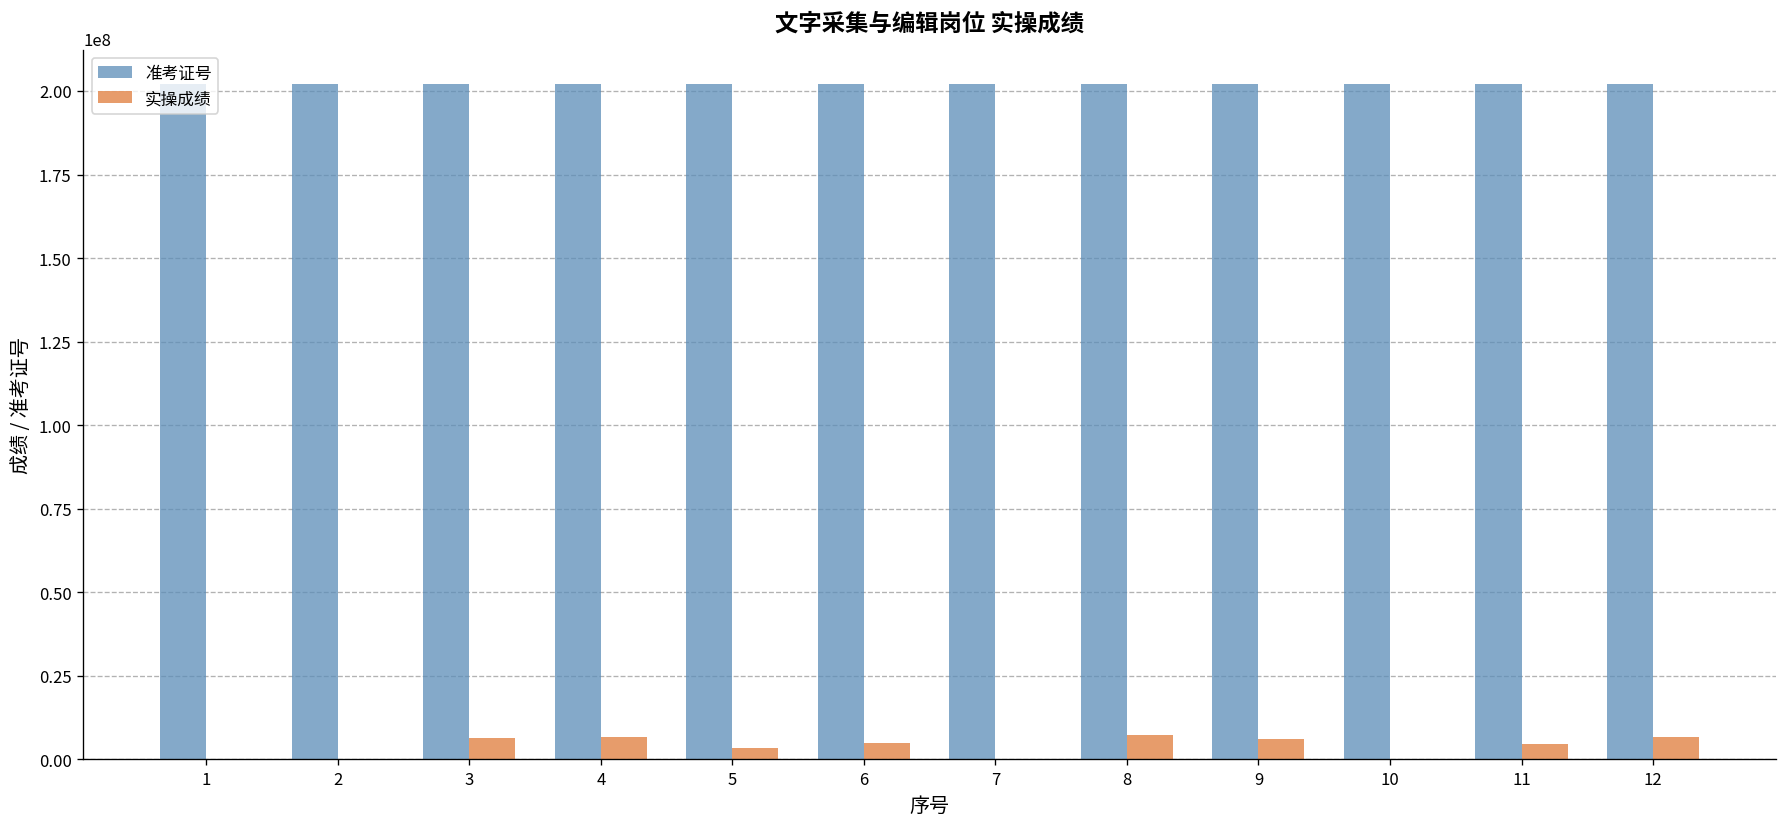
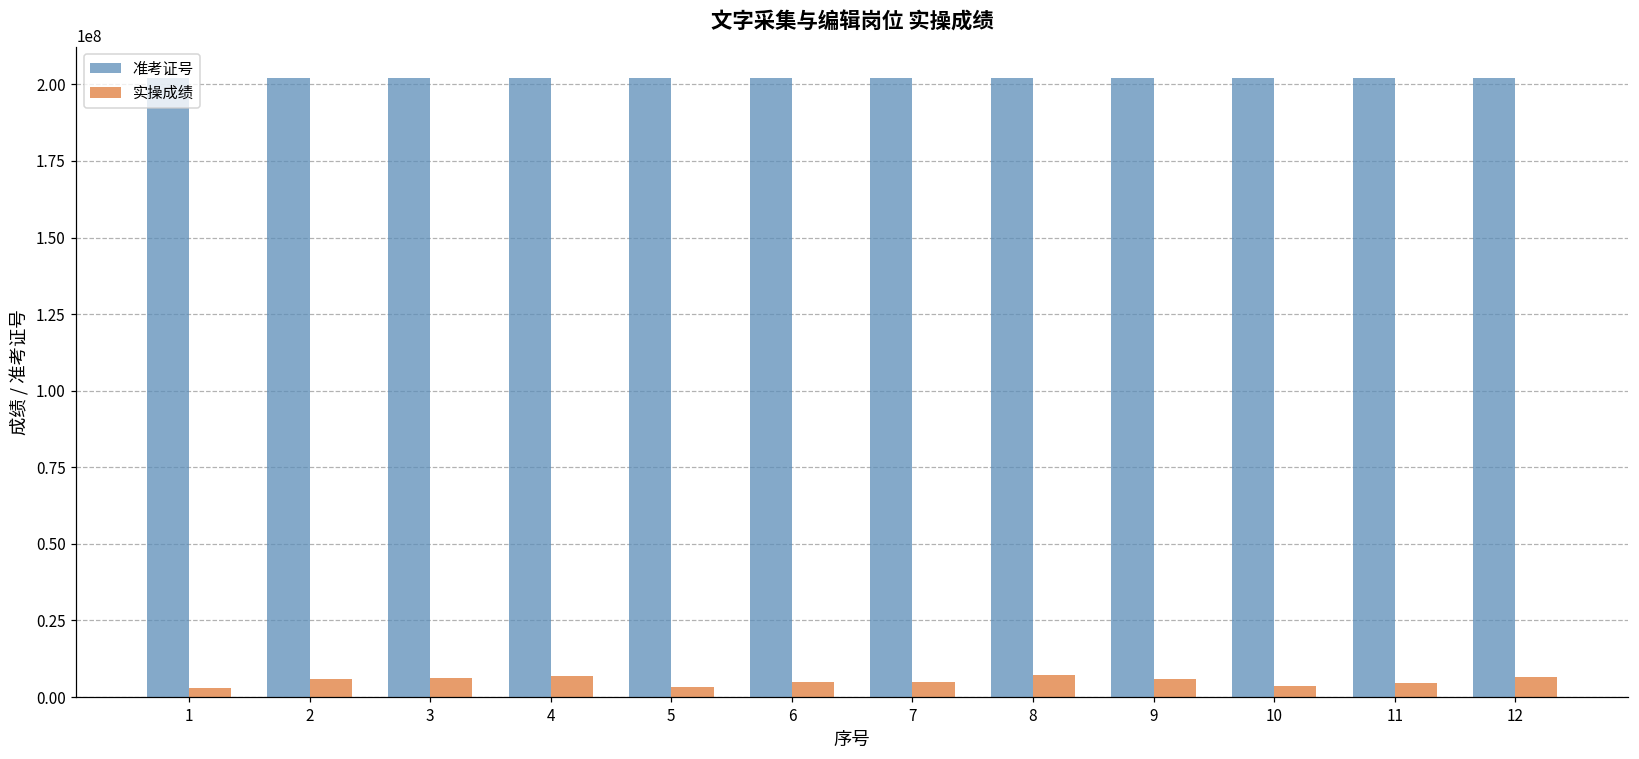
实操成绩, 1: 0 -> 3000000
实操成绩, 2: 0 -> 6000000
实操成绩, 7: 0 -> 5000000
实操成绩, 10: 0 -> 4000000
